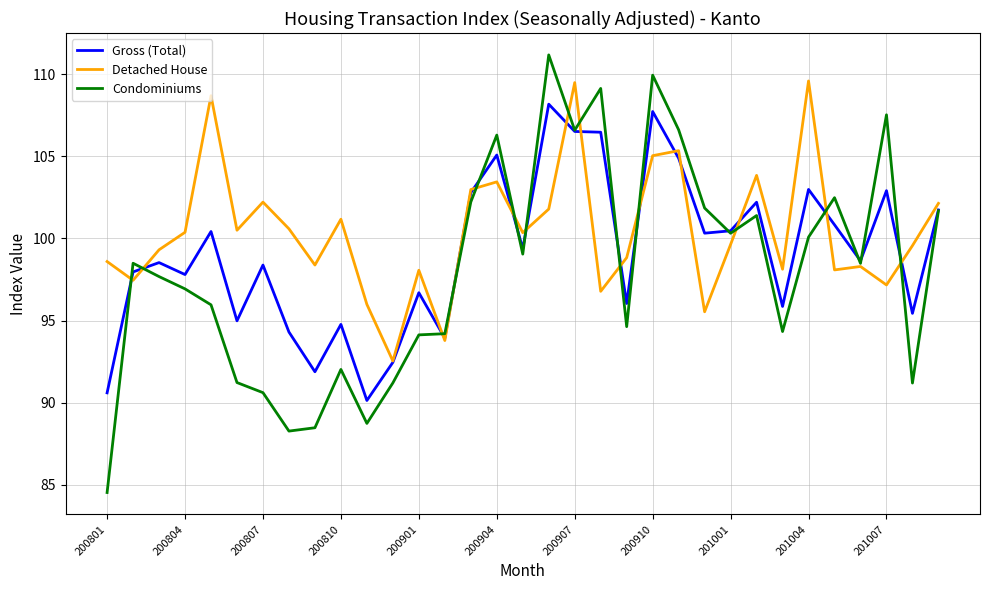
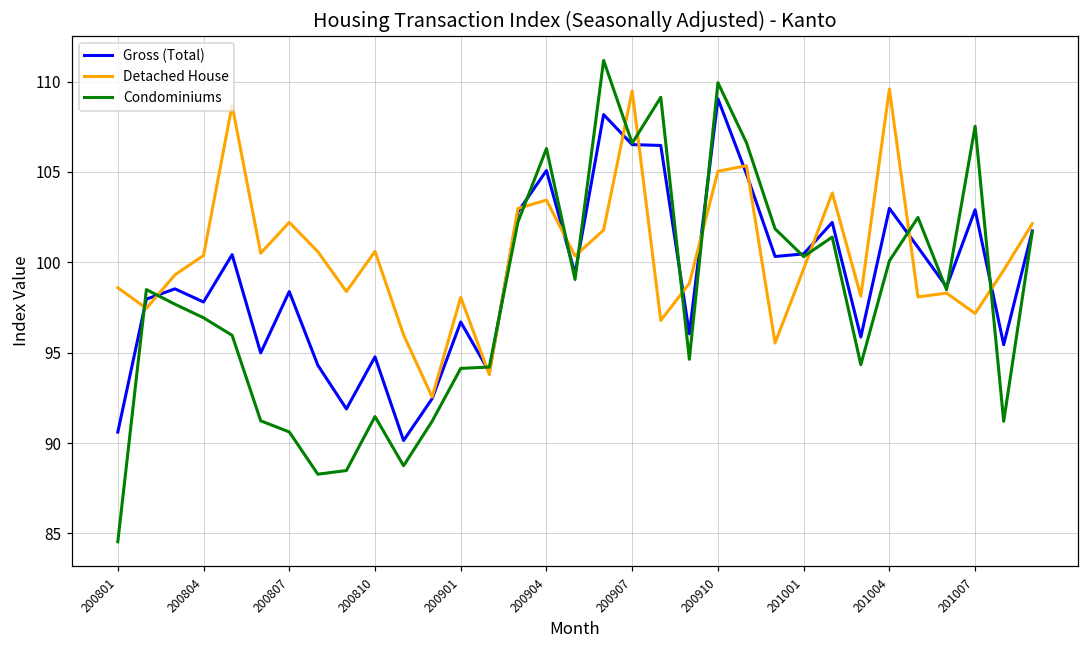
Detached House, 200810: 101.2 -> 100.6
Condominiums, 200810: 92.0 -> 91.5
Gross (Total), 200910: 107.7 -> 109.0
